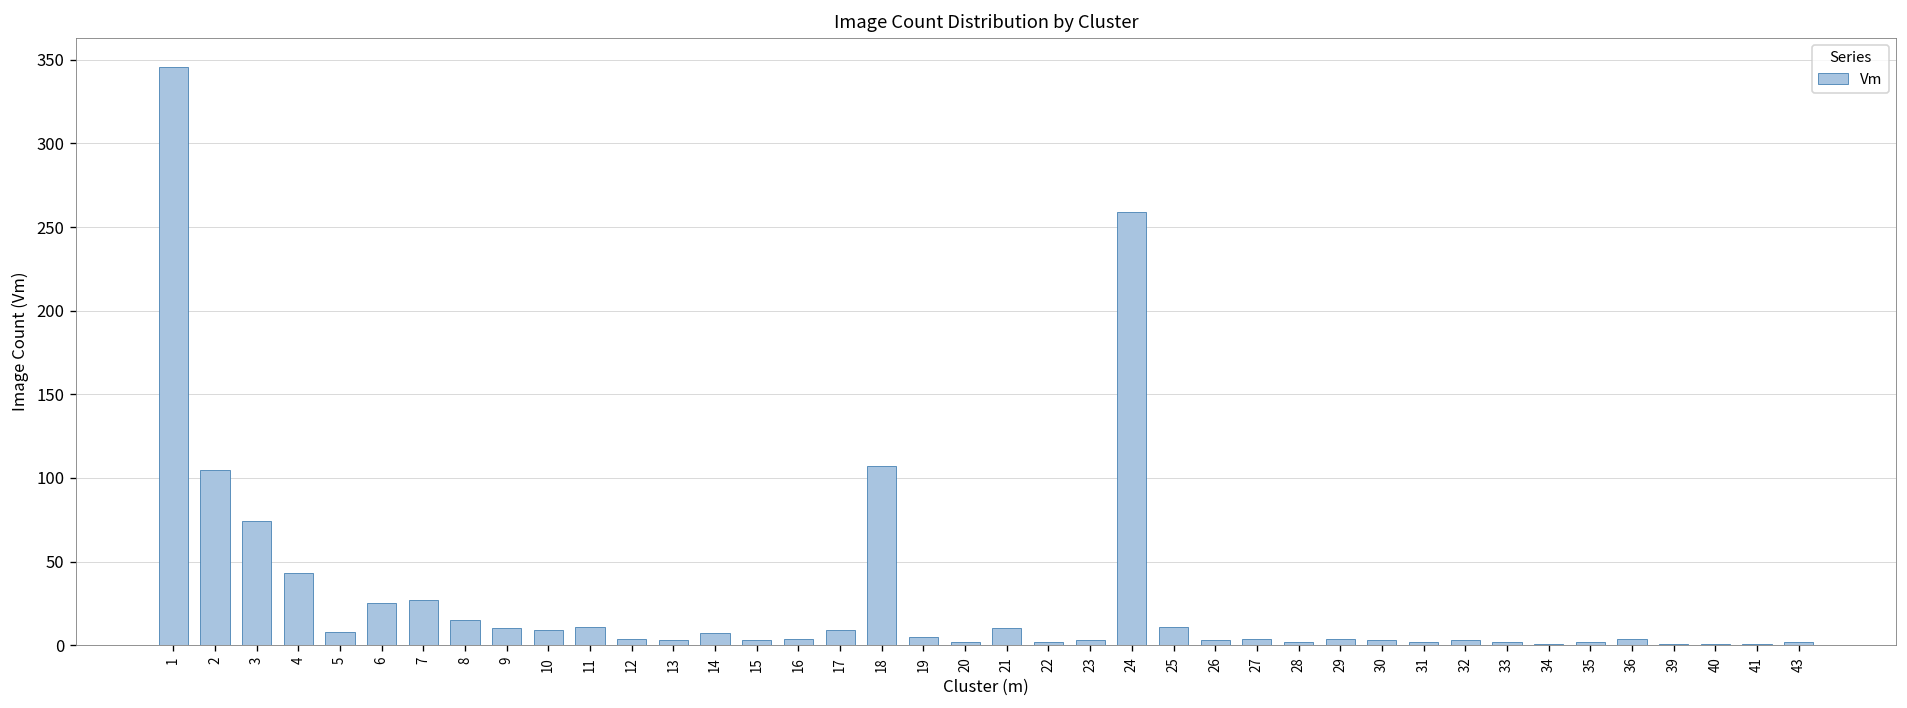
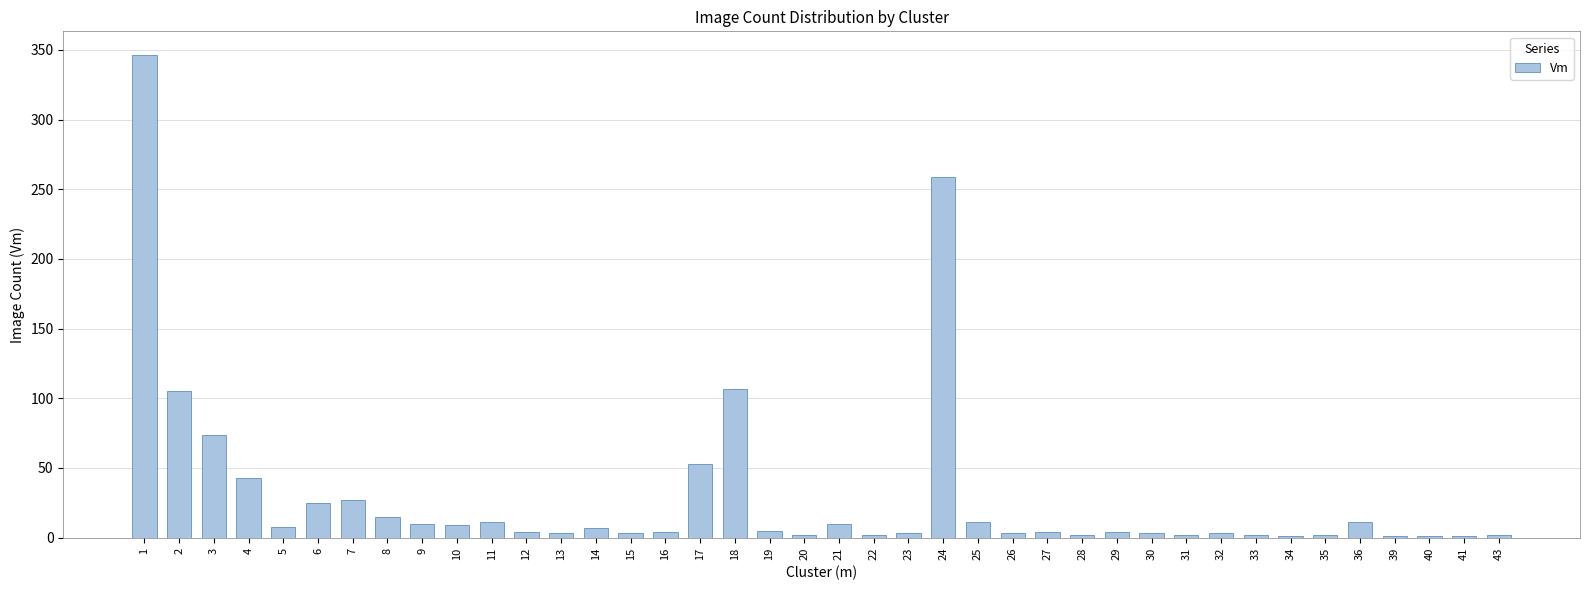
17: 9 -> 53
36: 4 -> 11
